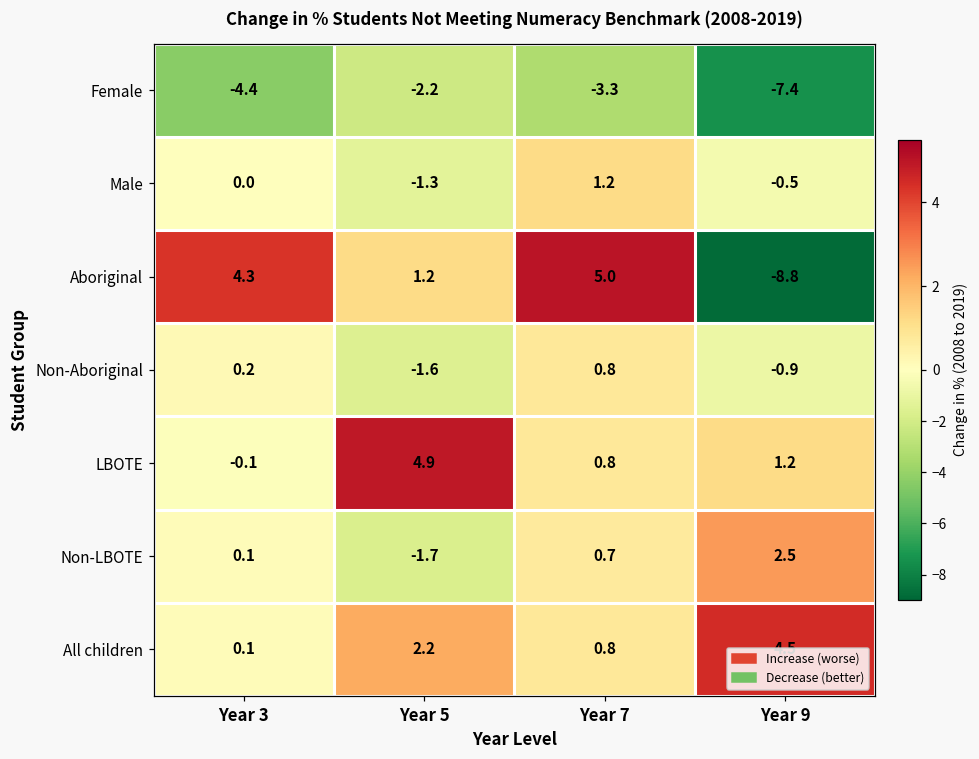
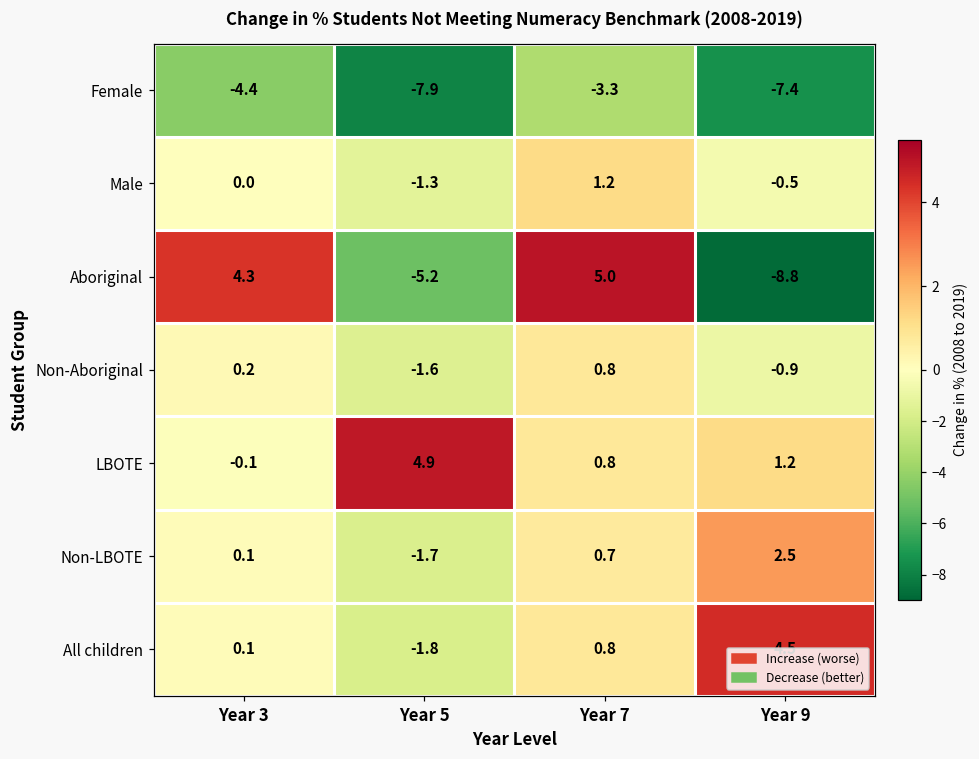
Female, Year 5: -2.2 -> -7.9
Aboriginal, Year 5: 1.2 -> -5.2
All children, Year 5: 2.2 -> -1.8
